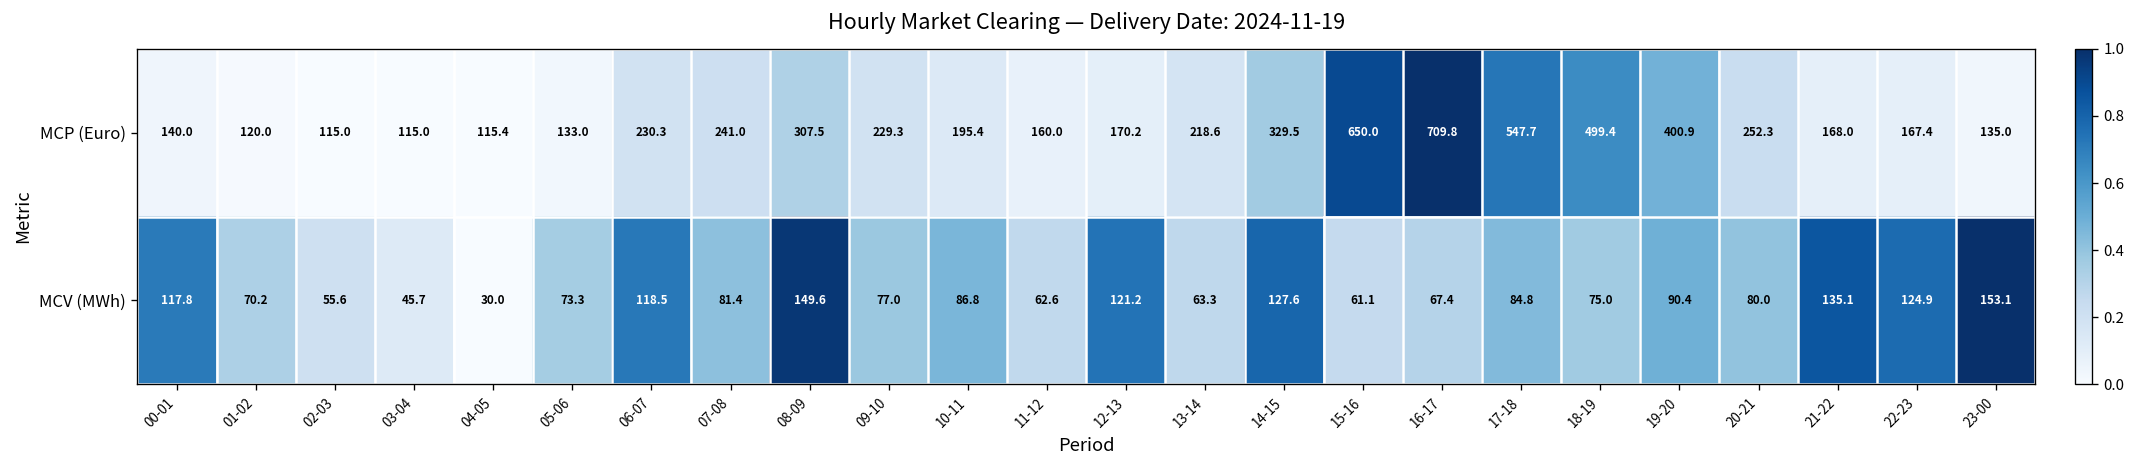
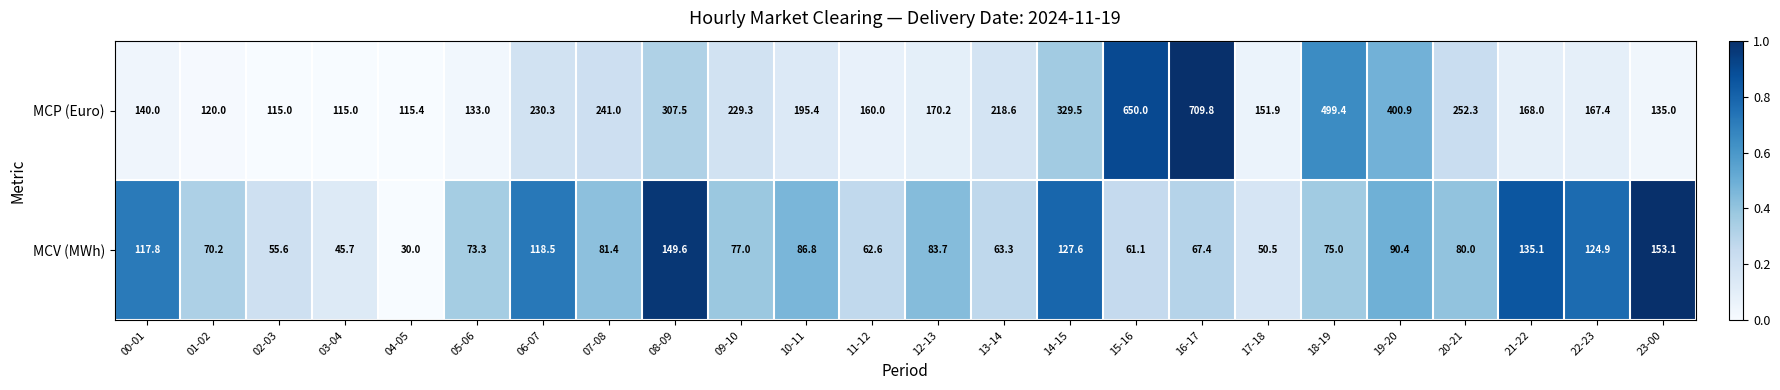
MCP (Euro), 17-18: 547.7 -> 151.9
MCV (MWh), 12-13: 121.2 -> 83.7
MCV (MWh), 17-18: 84.8 -> 50.5
